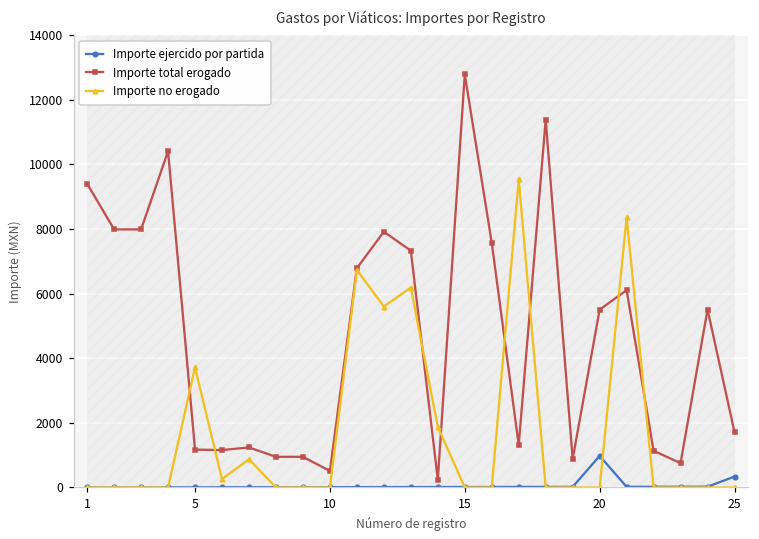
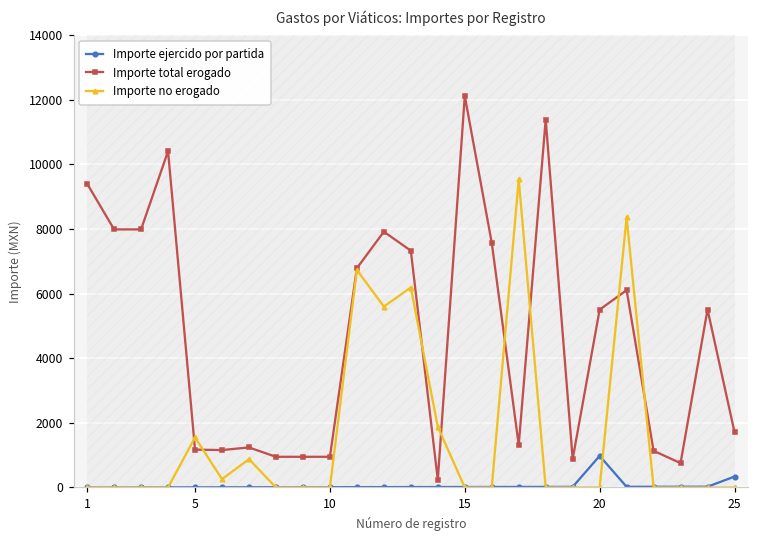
Importe no erogado, 5: 3700 -> 1600
Importe total erogado, 10: 500 -> 1000
Importe total erogado, 15: 12800 -> 12100
